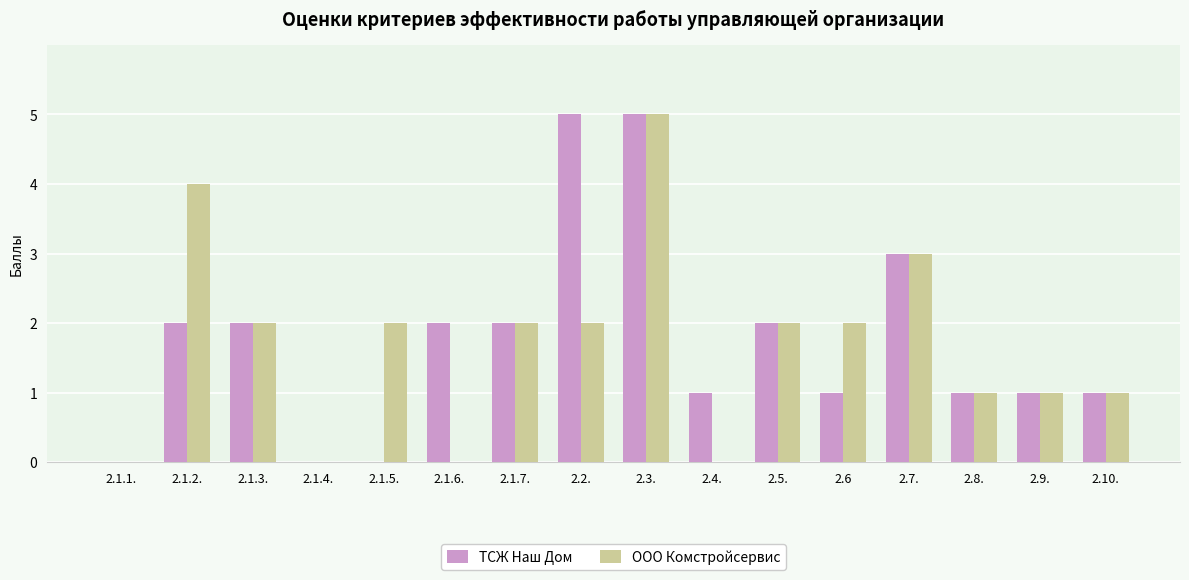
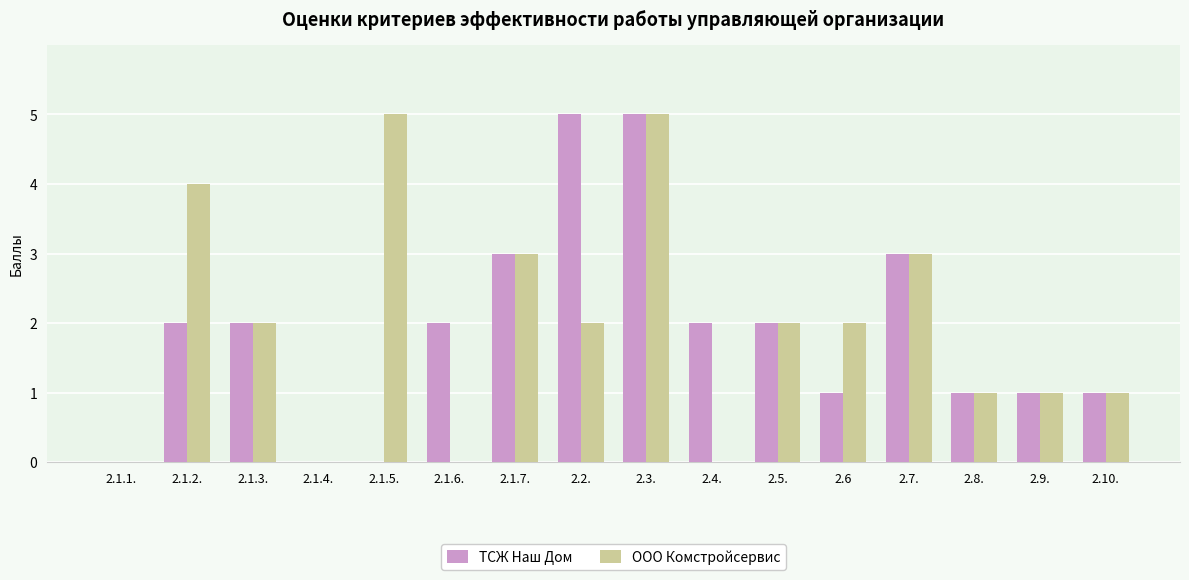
ООО Комстройсервис, 2.1.5.: 2 -> 5
ТСЖ Наш Дом, 2.1.7.: 2 -> 3
ООО Комстройсервис, 2.1.7.: 2 -> 3
ТСЖ Наш Дом, 2.4.: 1 -> 2
